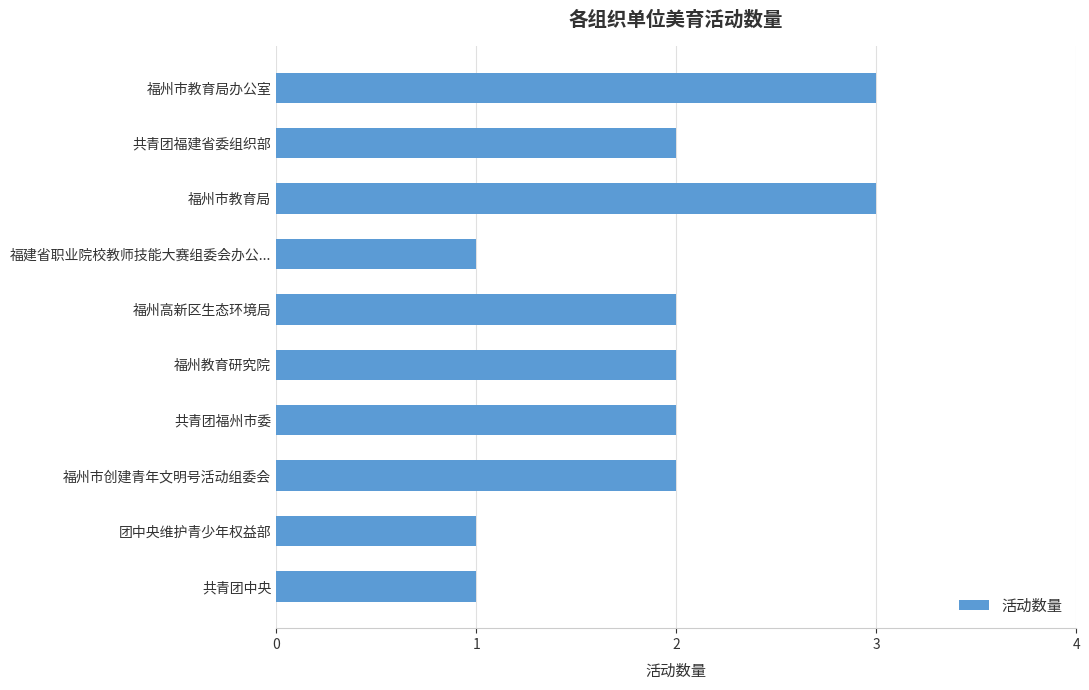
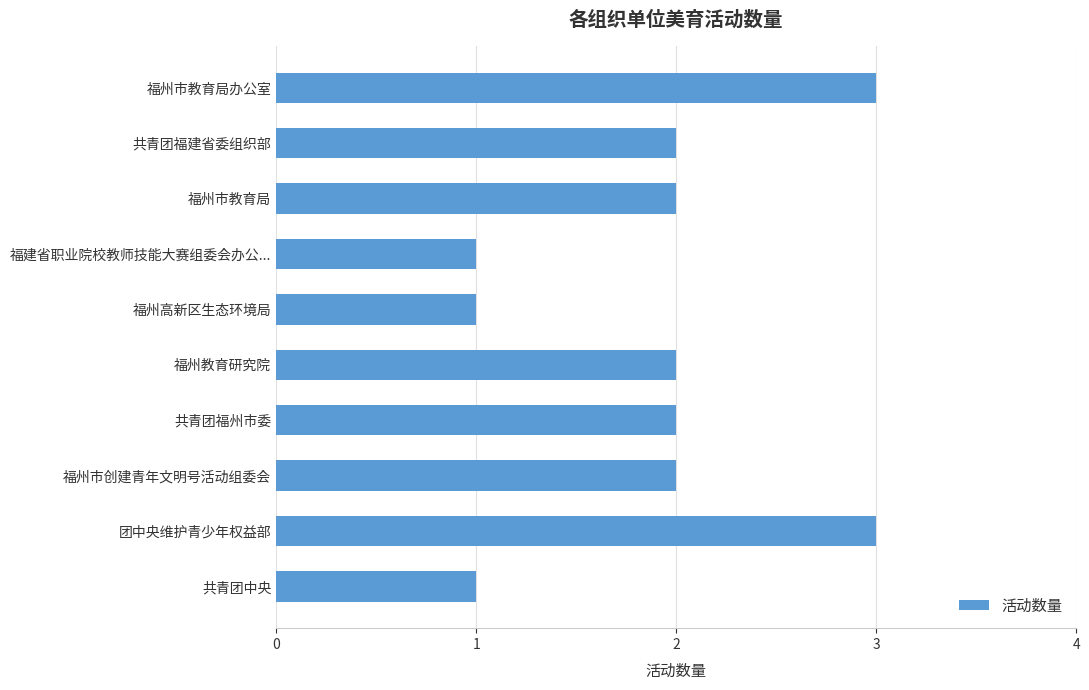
福州市教育局: 3 -> 2
福州高新区生态环境局: 2 -> 1
团中央维护青少年权益部: 1 -> 3
